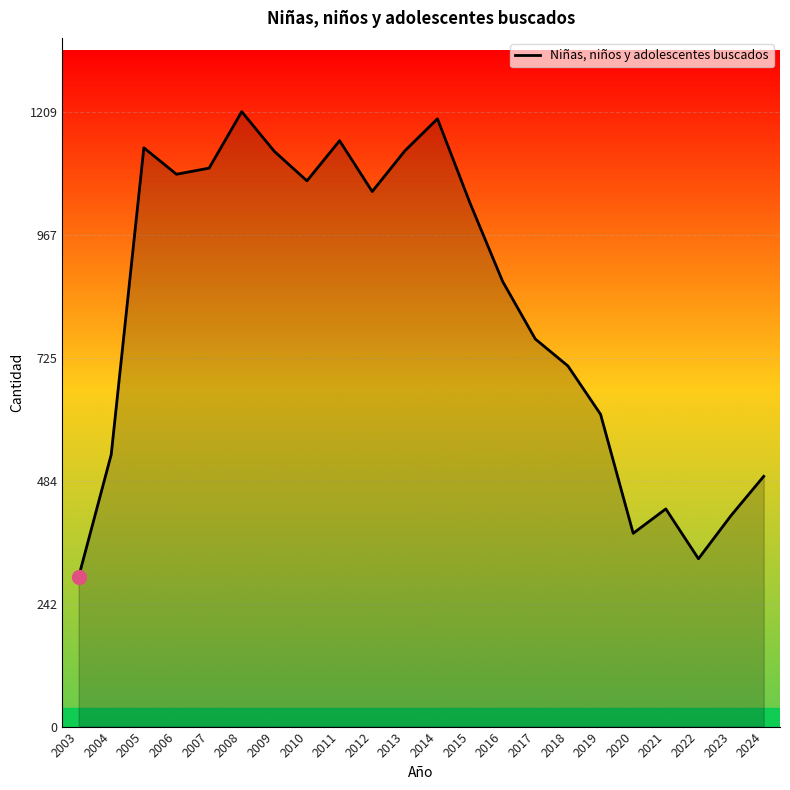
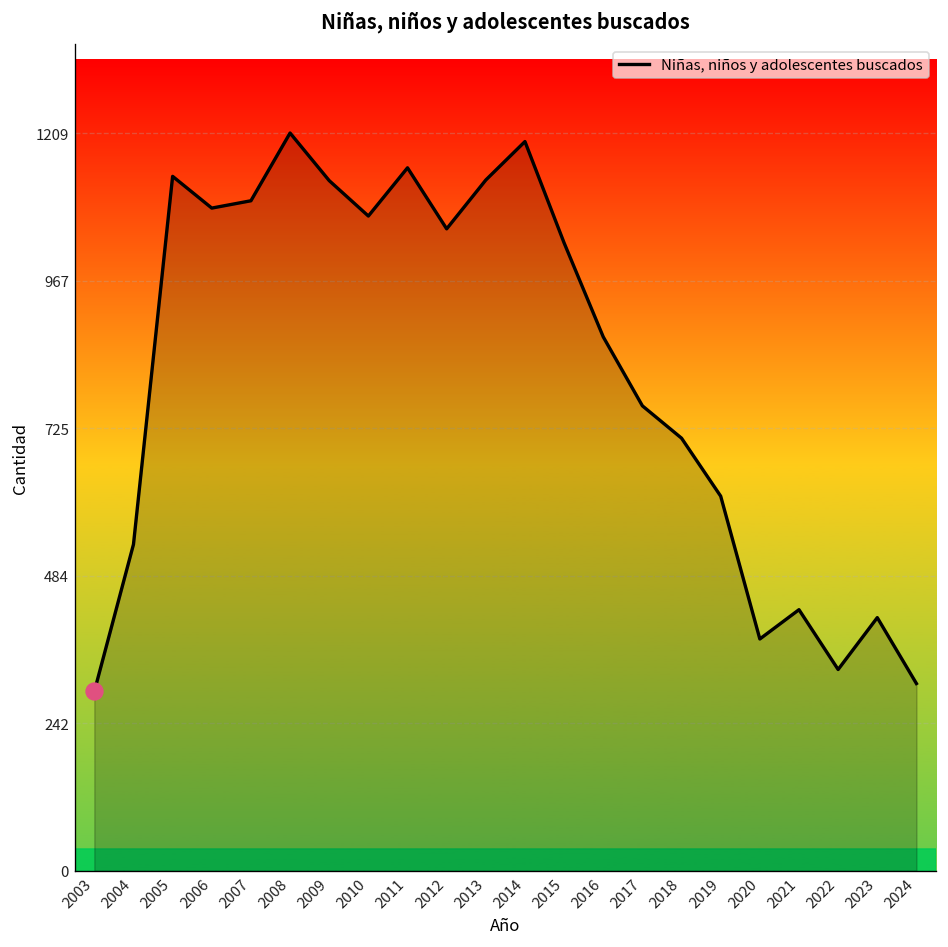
Niñas, niños y adolescentes buscados, 2024: 490 -> 310
